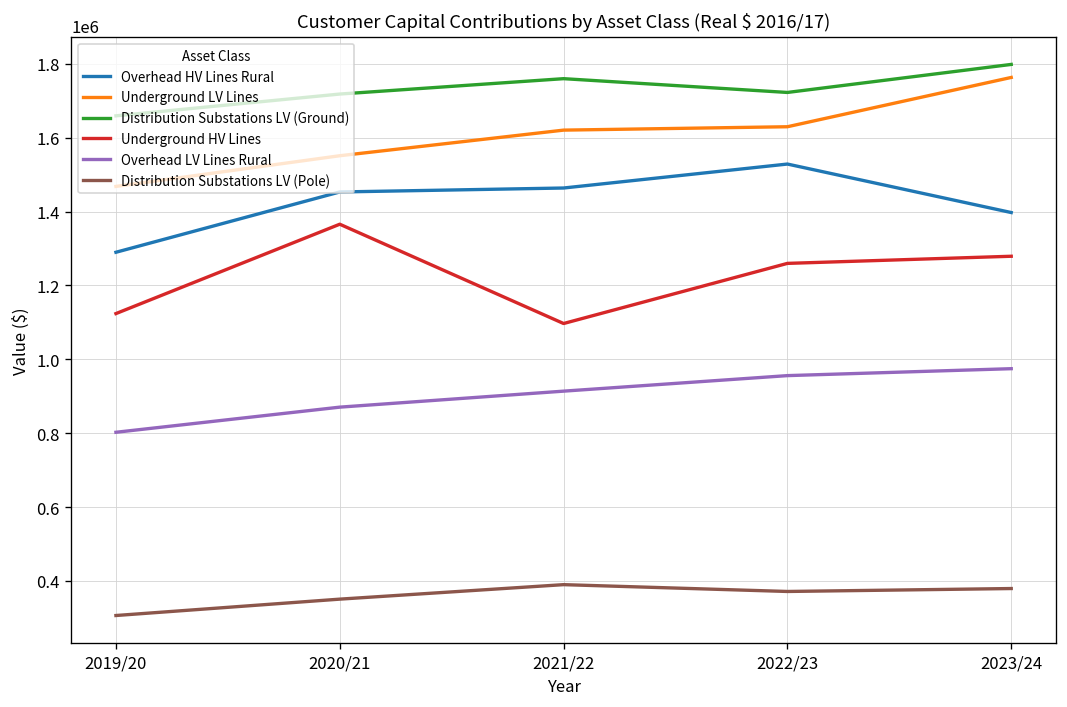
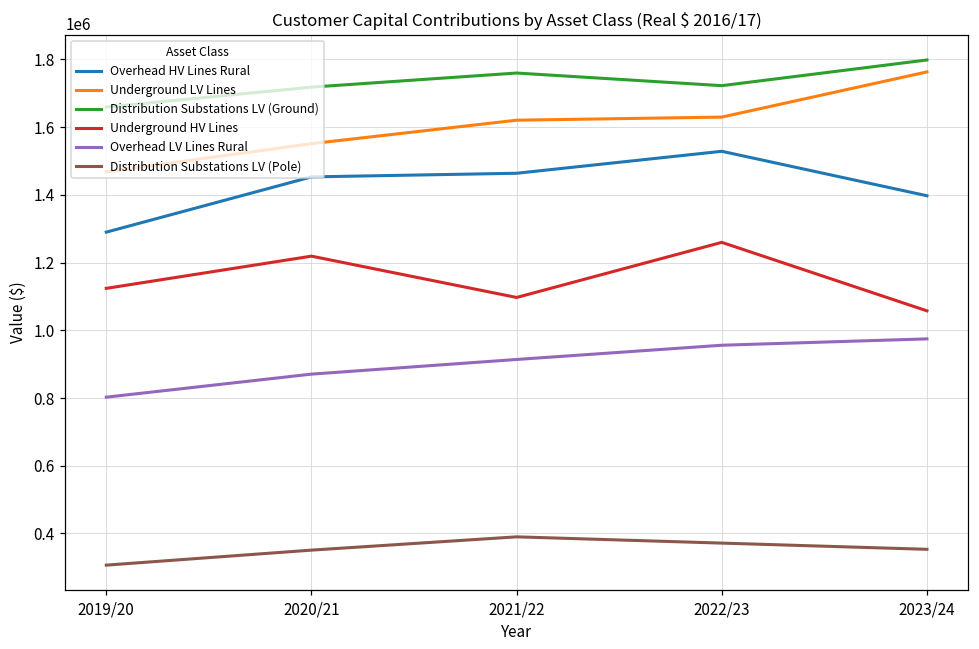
Underground HV Lines, 2020/21: 1370000 -> 1220000
Underground HV Lines, 2023/24: 1280000 -> 1060000
Distribution Substations LV (Pole), 2023/24: 380000 -> 350000
